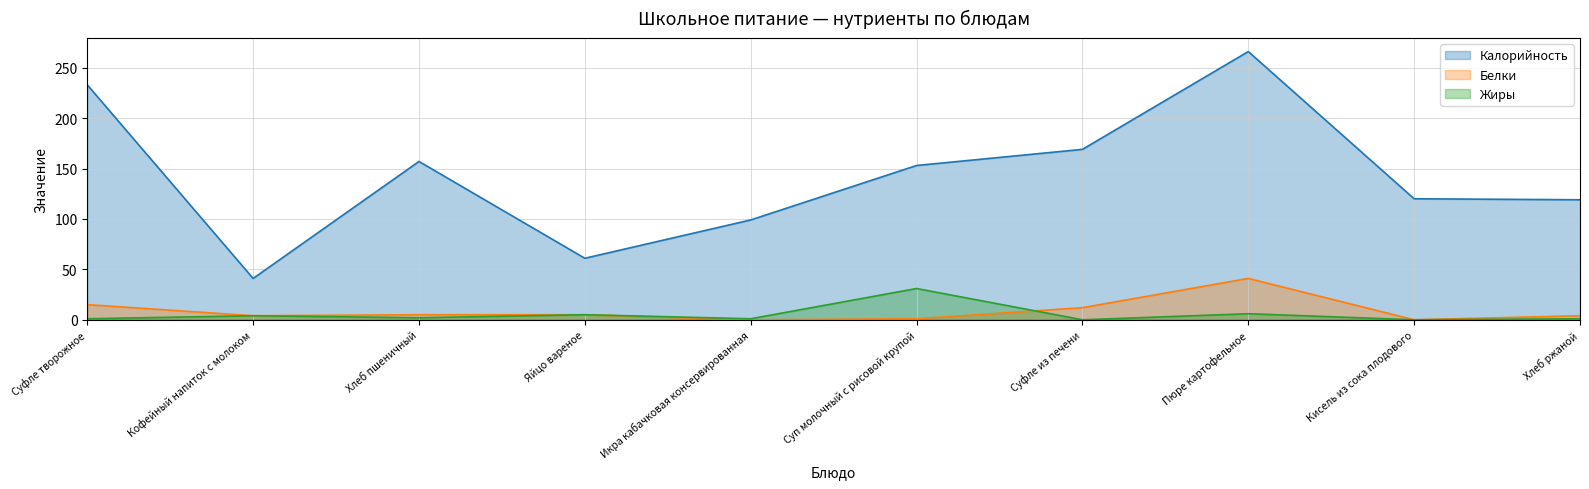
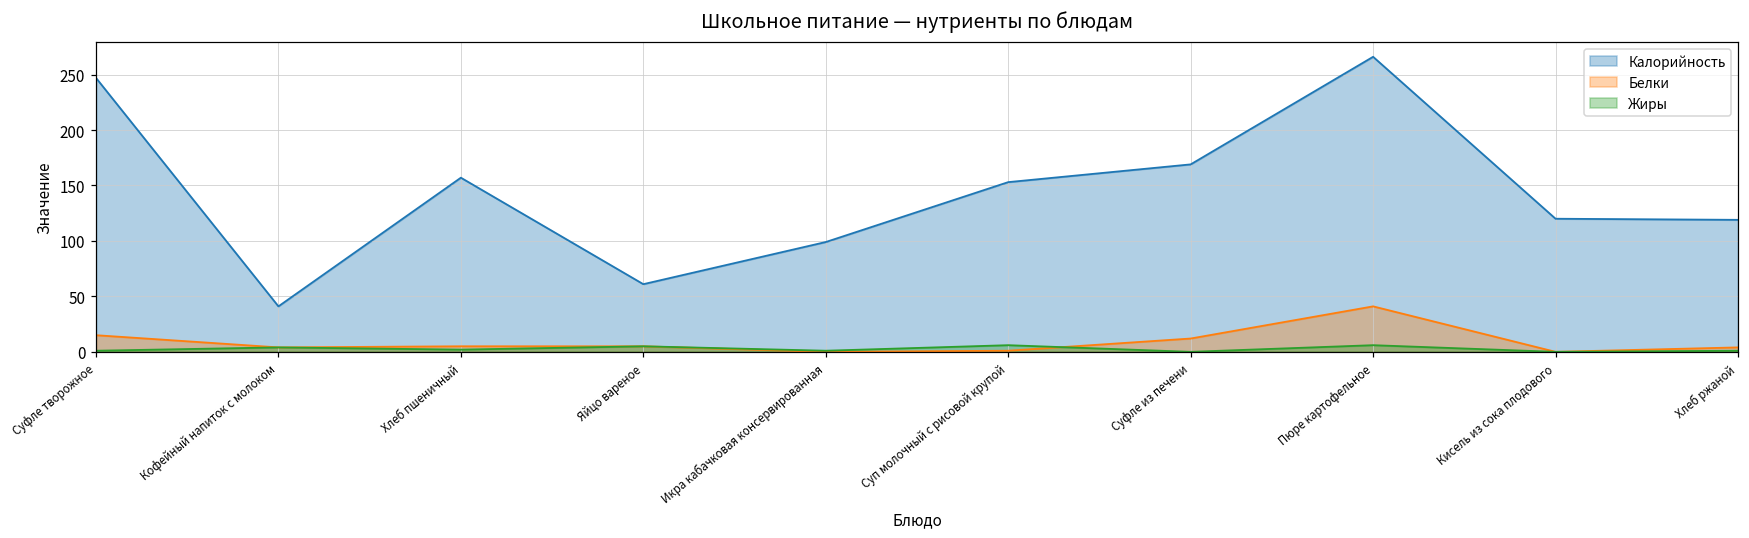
Калорийность, Суфле творожное: 233 -> 247
Жиры, Суп молочный с рисовой крупой: 31 -> 6
